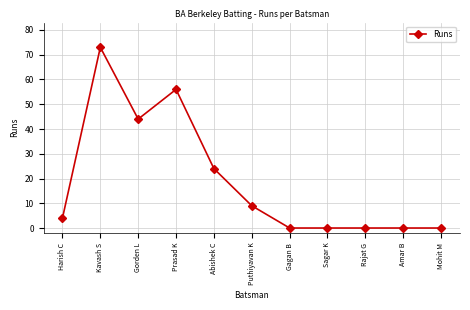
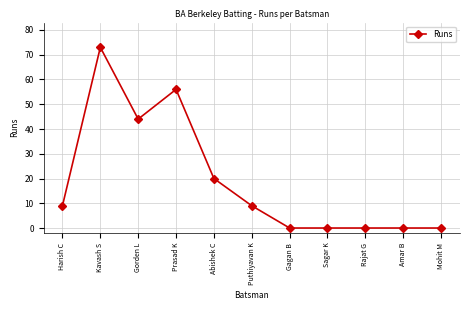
Harish C: 4 -> 9
Abishek C: 24 -> 20
